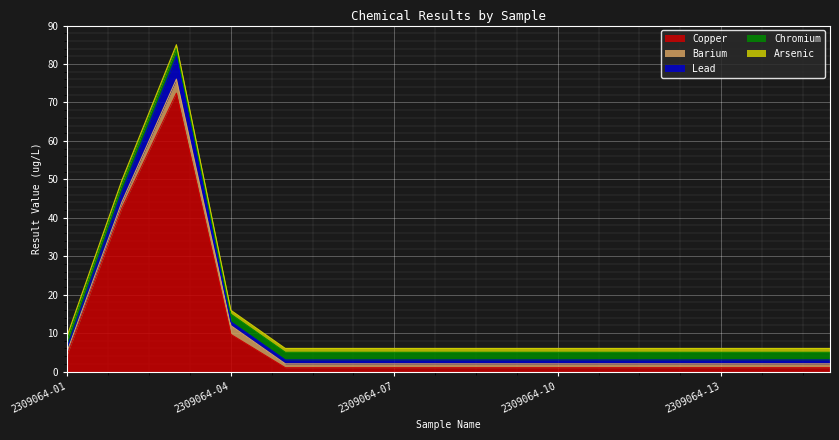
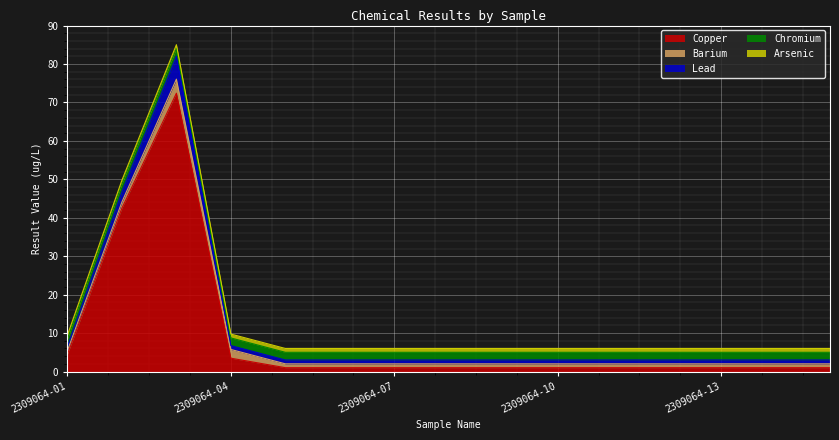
Copper, 2309064-04: 10 -> 3
